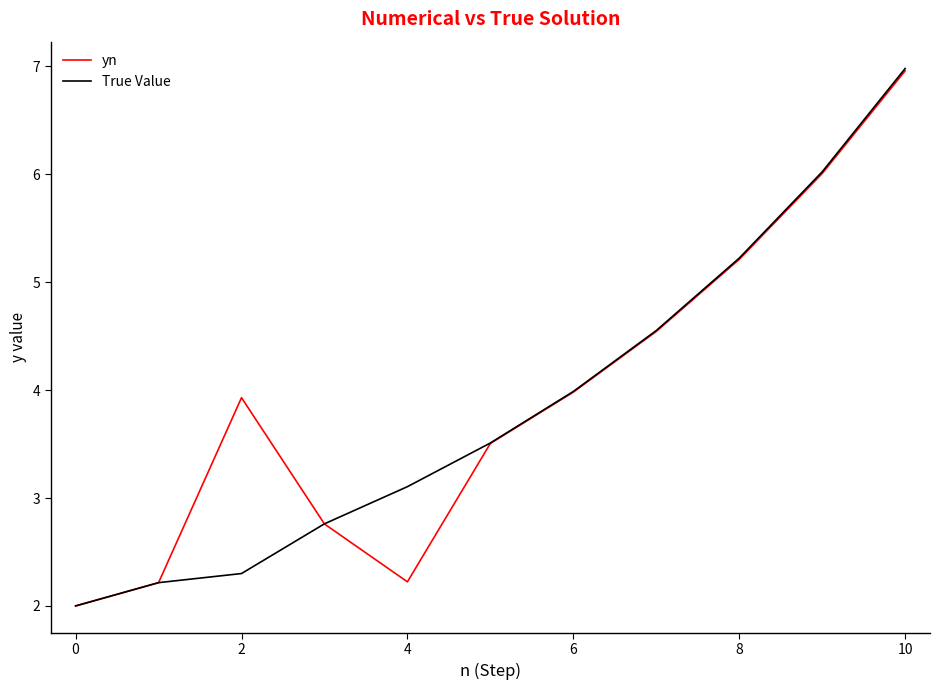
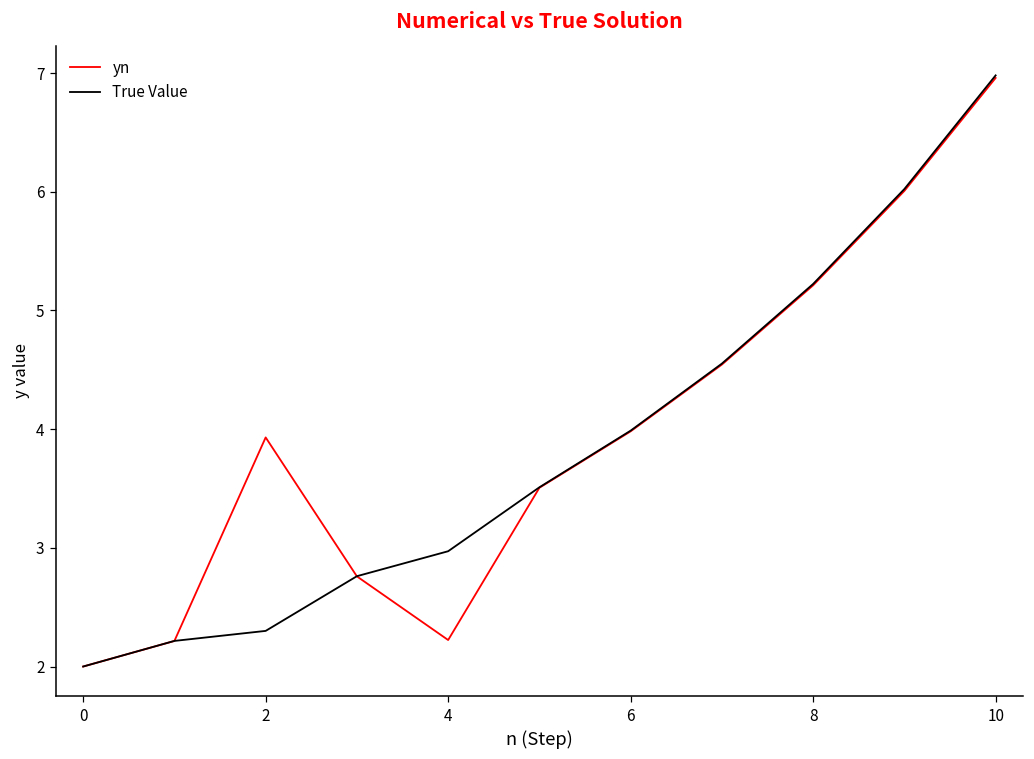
True Value, 4: 3.11 -> 2.97
